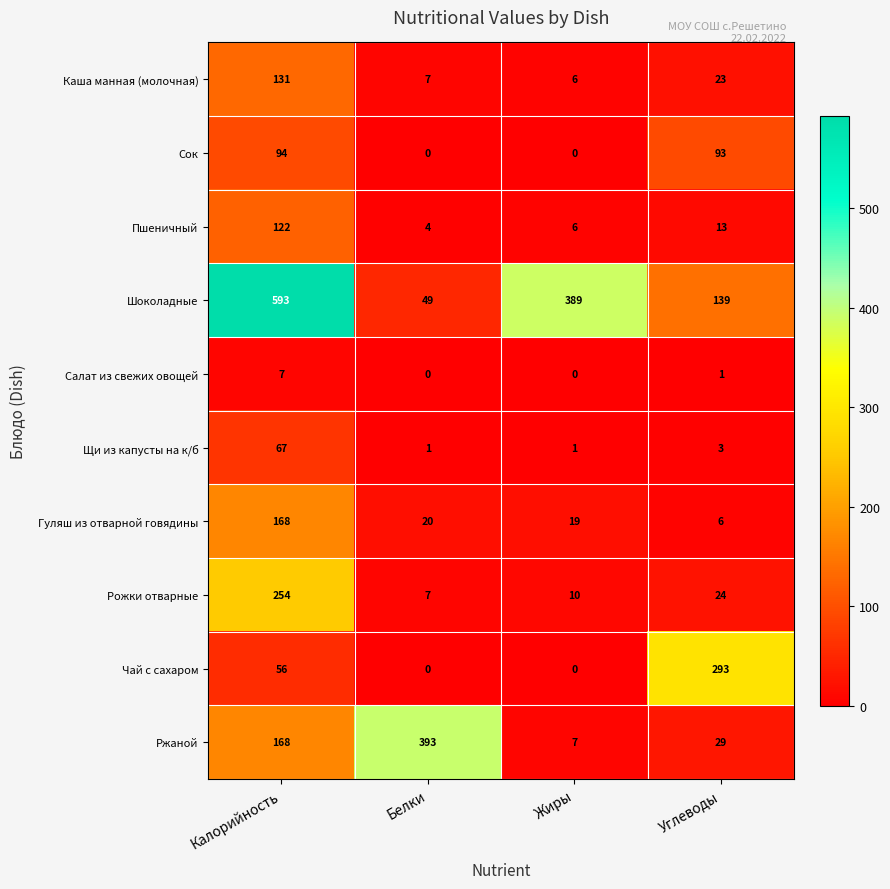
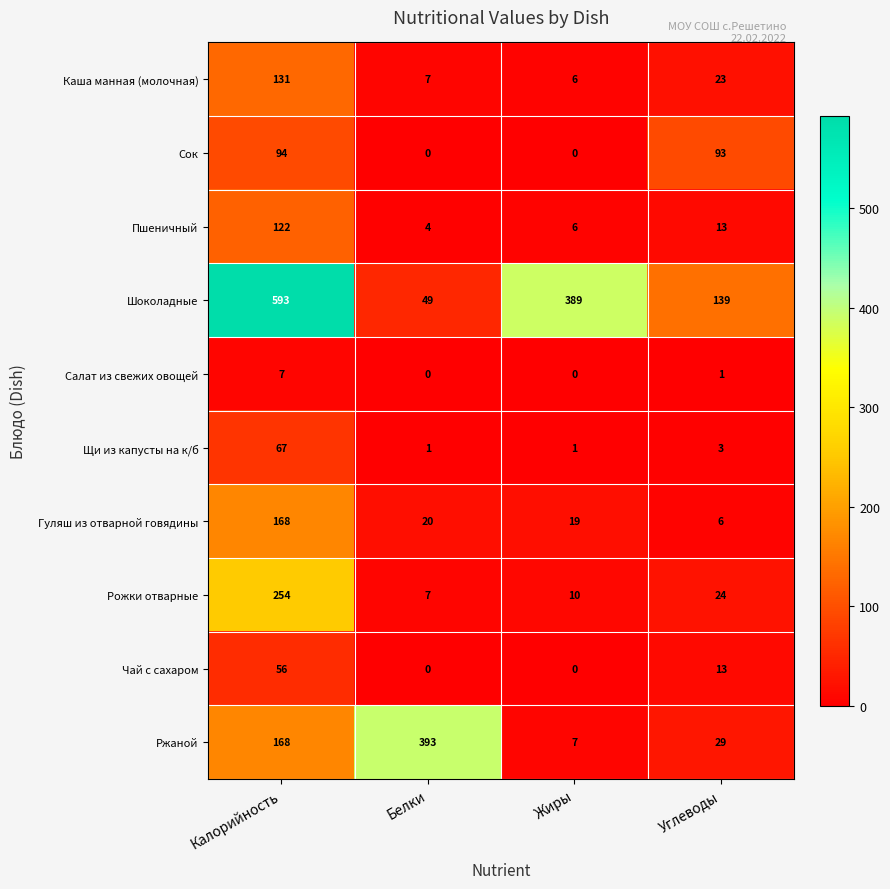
Чай с сахаром, Углеводы: 293 -> 13
